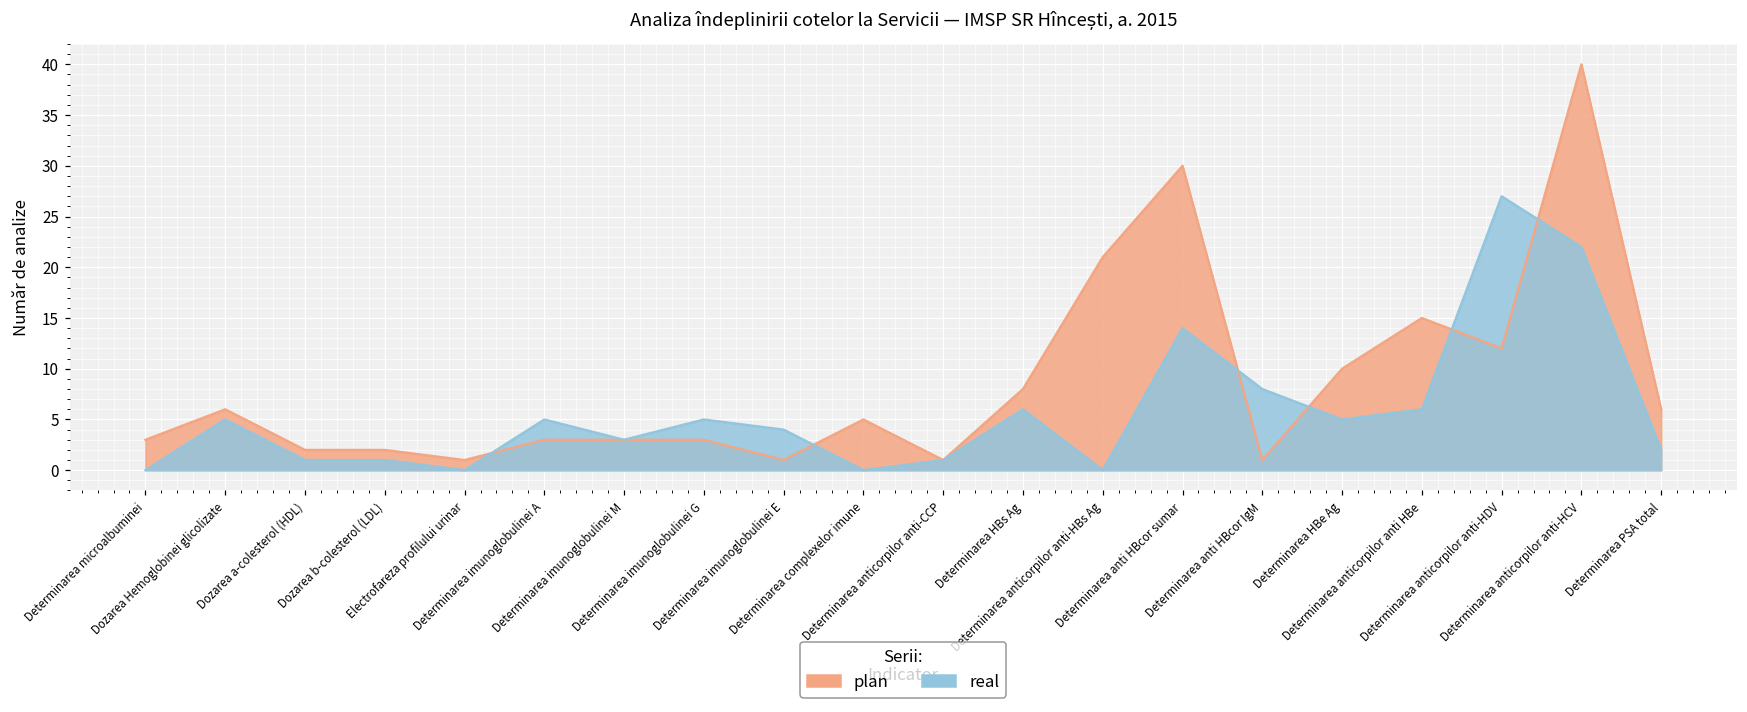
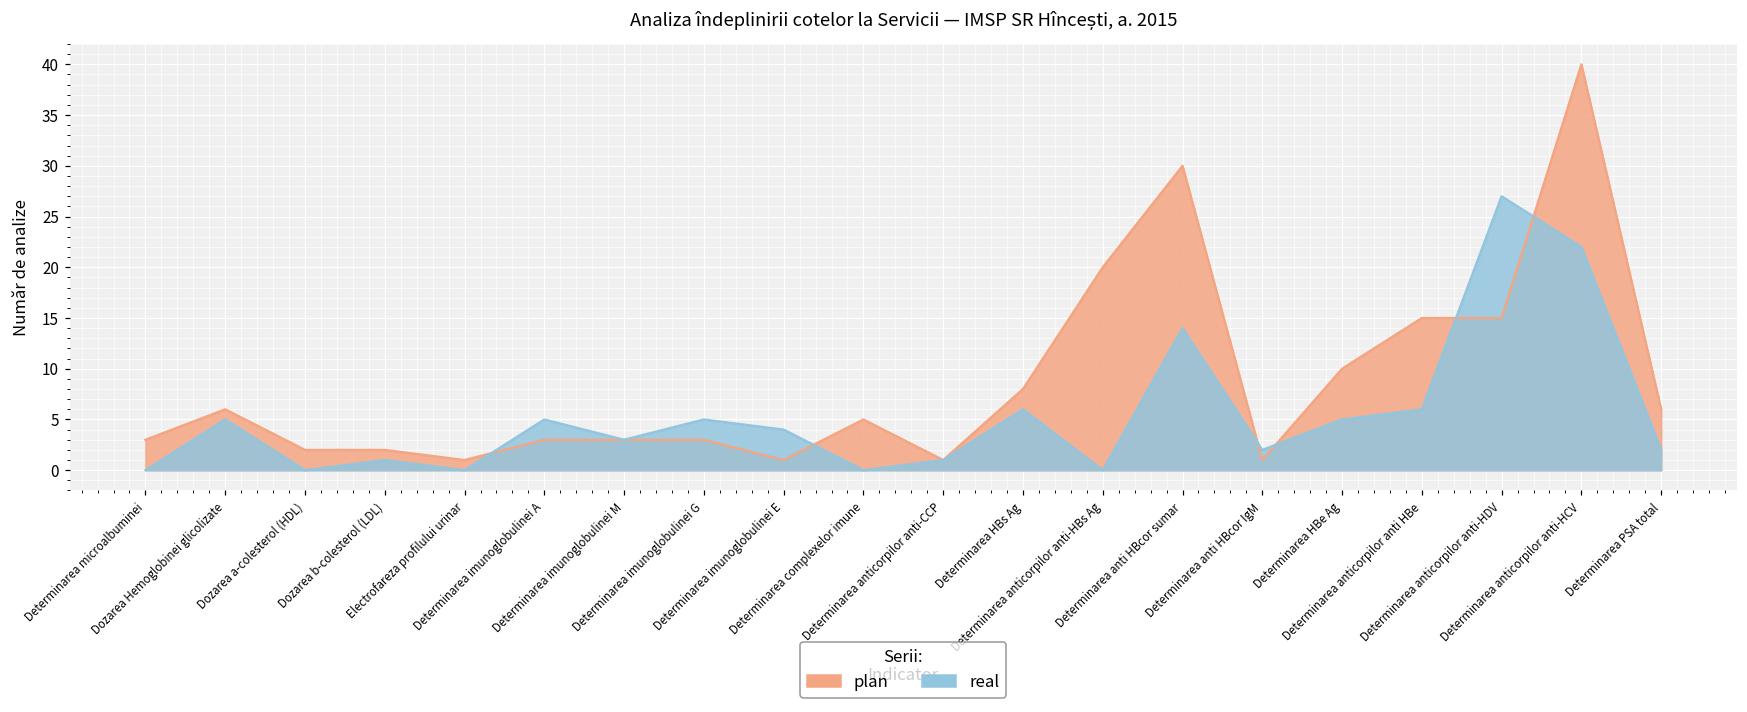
real, Dozarea a-colesterol (HDL): 1 -> 0
plan, Determinarea anticorpilor anti-HBs Ag: 21 -> 20
real, Determinarea anti HBcor IgM: 8 -> 2
plan, Determinarea anticorpilor anti-HDV: 12 -> 15
